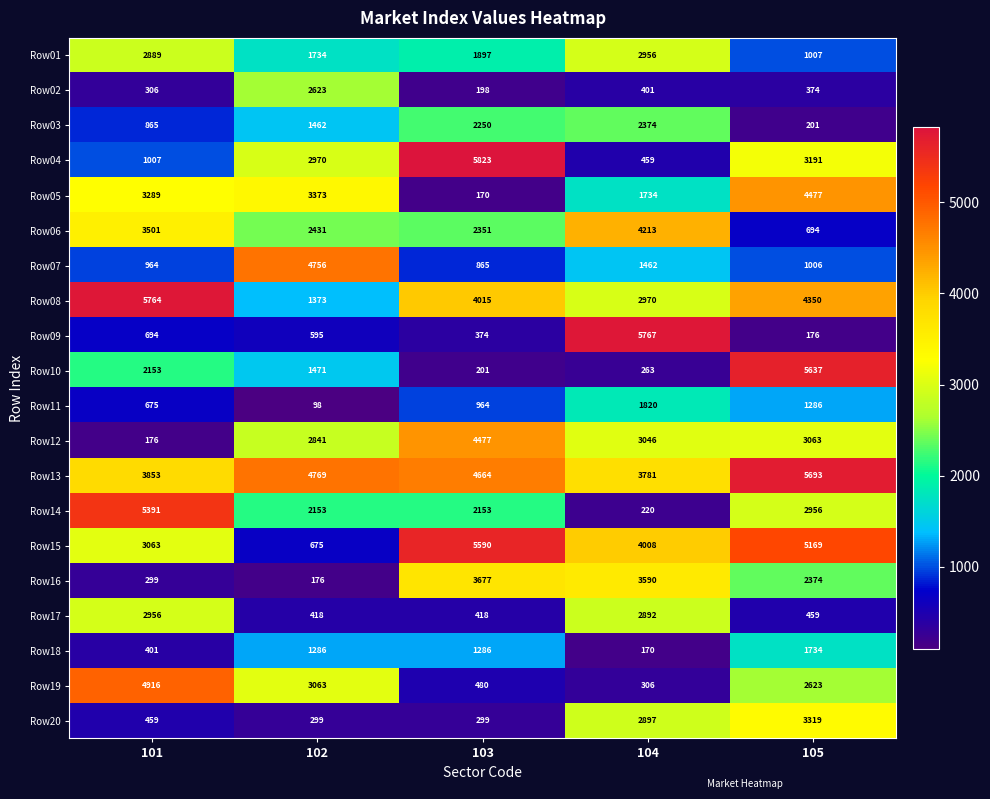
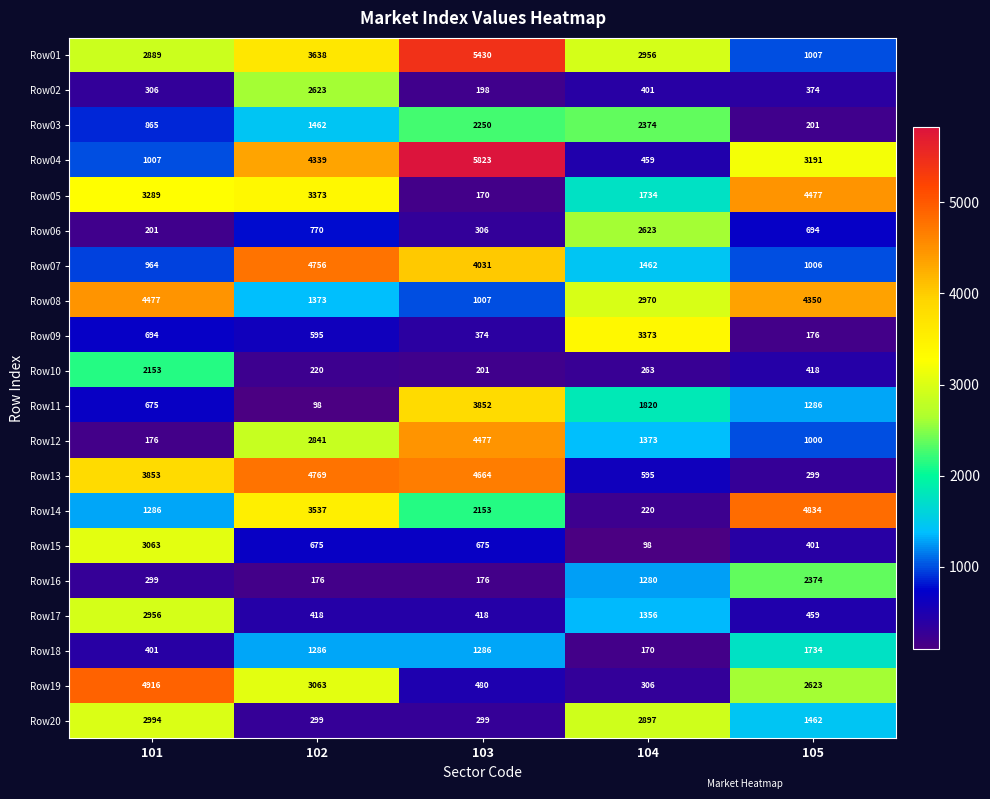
Row01, 102: 1734 -> 3638
Row01, 103: 1897 -> 5430
Row04, 102: 2970 -> 4339
Row06, 101: 3501 -> 201
Row06, 102: 2431 -> 770
Row06, 103: 2351 -> 306
Row06, 104: 4213 -> 2623
Row07, 103: 865 -> 4031
Row08, 101: 5764 -> 4477
Row08, 103: 4015 -> 1007
Row09, 104: 5767 -> 3373
Row10, 102: 1471 -> 220
Row10, 105: 5637 -> 418
Row11, 103: 964 -> 3852
Row12, 104: 3046 -> 1373
Row12, 105: 3063 -> 1000
Row13, 104: 3781 -> 595
Row13, 105: 5693 -> 299
Row14, 101: 5391 -> 1286
Row14, 102: 2153 -> 3537
Row14, 105: 2956 -> 4834
Row15, 103: 5590 -> 675
Row15, 104: 4008 -> 98
Row15, 105: 5169 -> 401
Row16, 103: 3677 -> 176
Row16, 104: 3590 -> 1280
Row17, 104: 2892 -> 1356
Row20, 101: 459 -> 2994
Row20, 105: 3319 -> 1462
